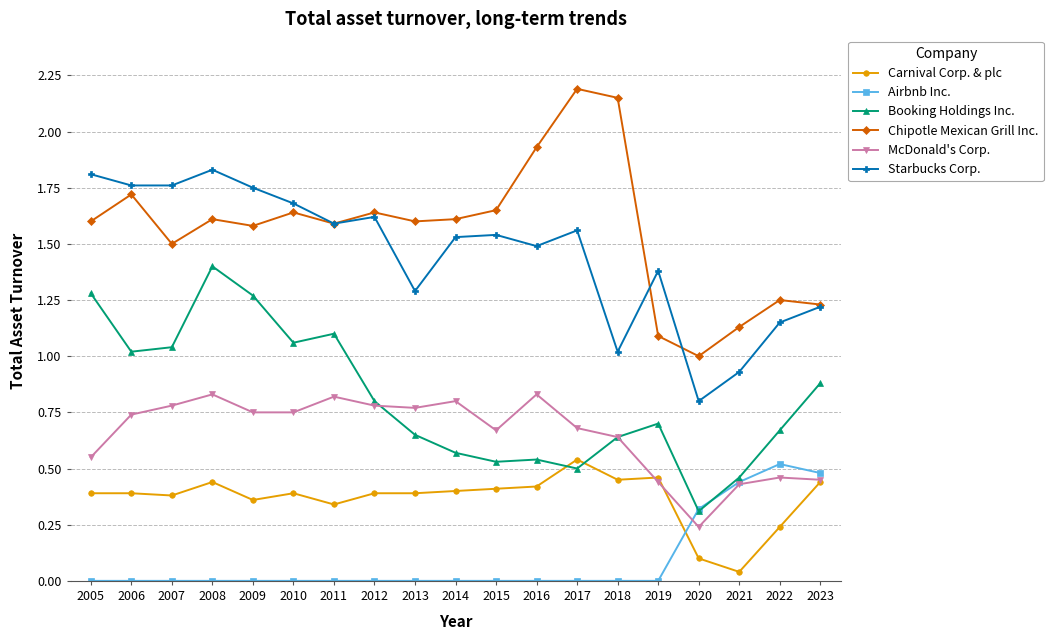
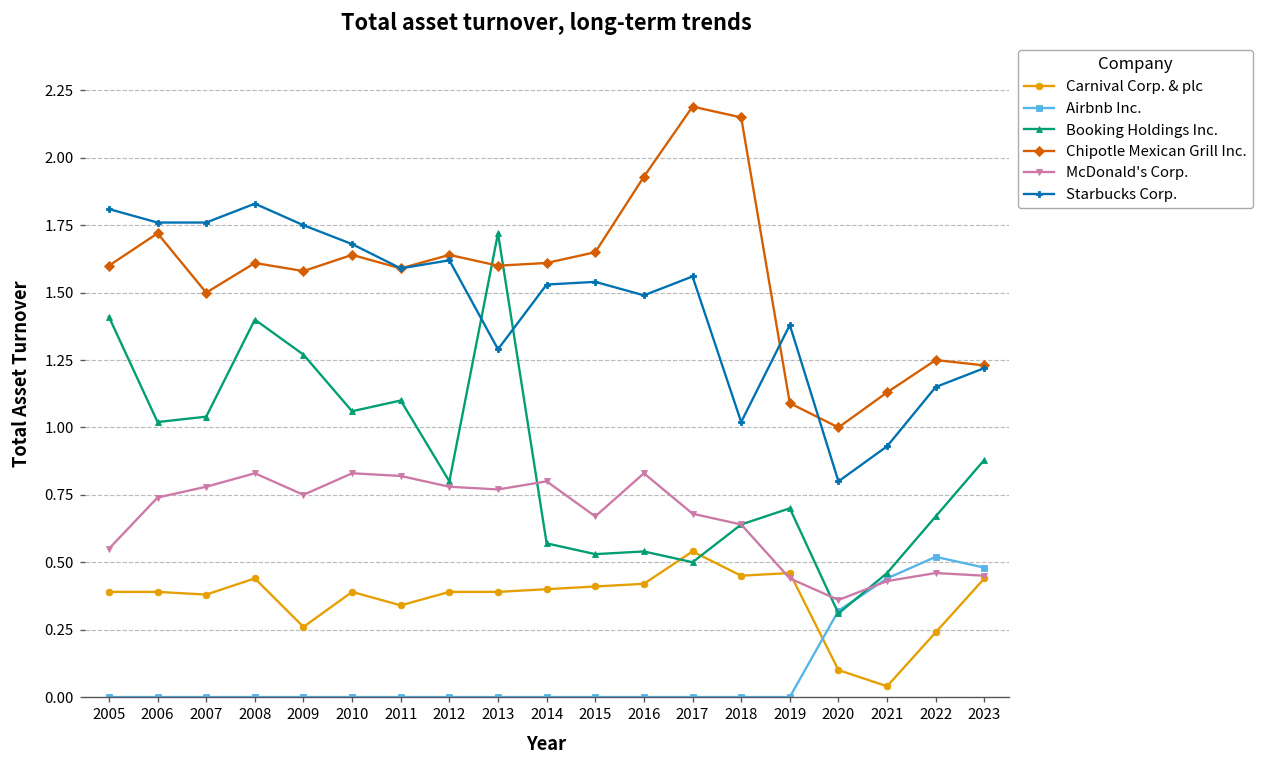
Booking Holdings Inc., 2005: 1.28 -> 1.41
Carnival Corp. & plc, 2009: 0.36 -> 0.26
McDonald's Corp., 2010: 0.75 -> 0.83
Booking Holdings Inc., 2013: 0.65 -> 1.72
McDonald's Corp., 2020: 0.24 -> 0.36
